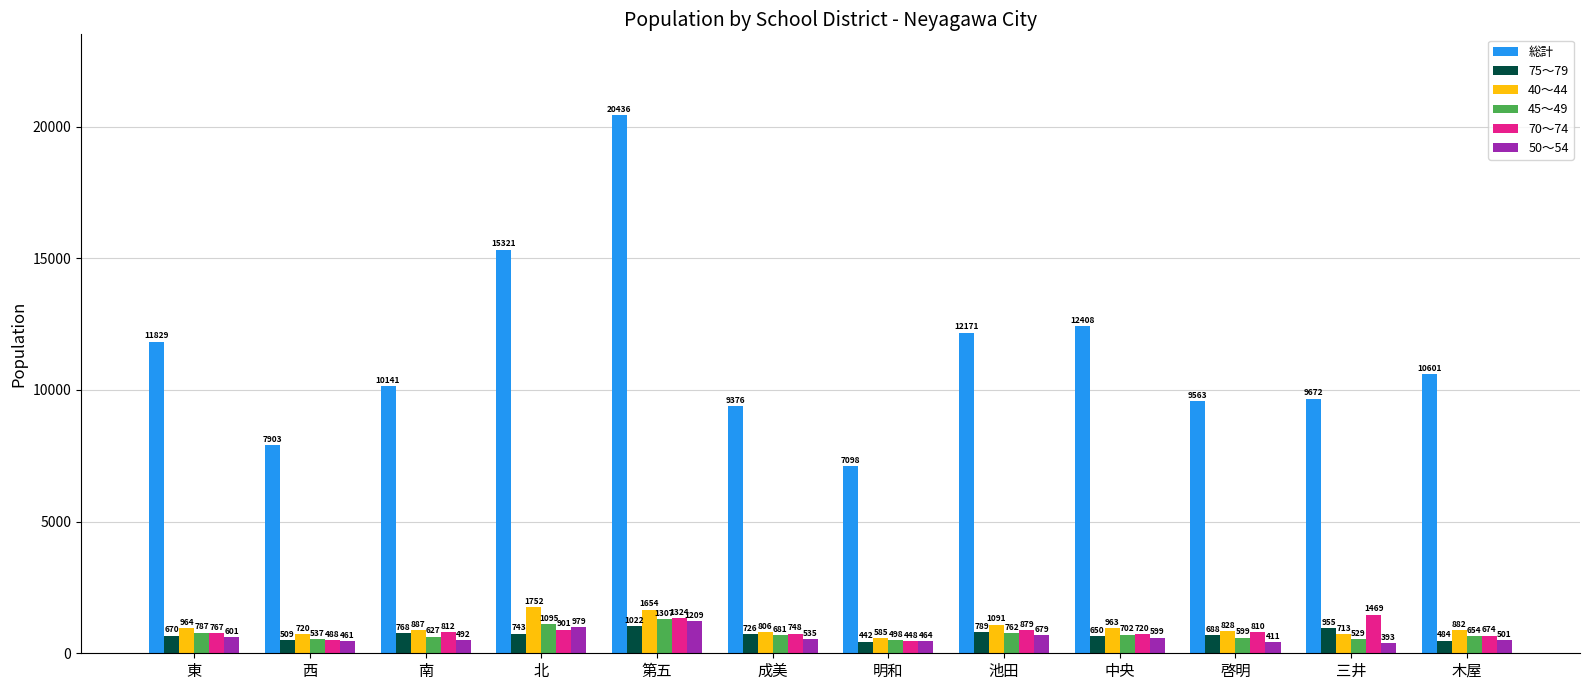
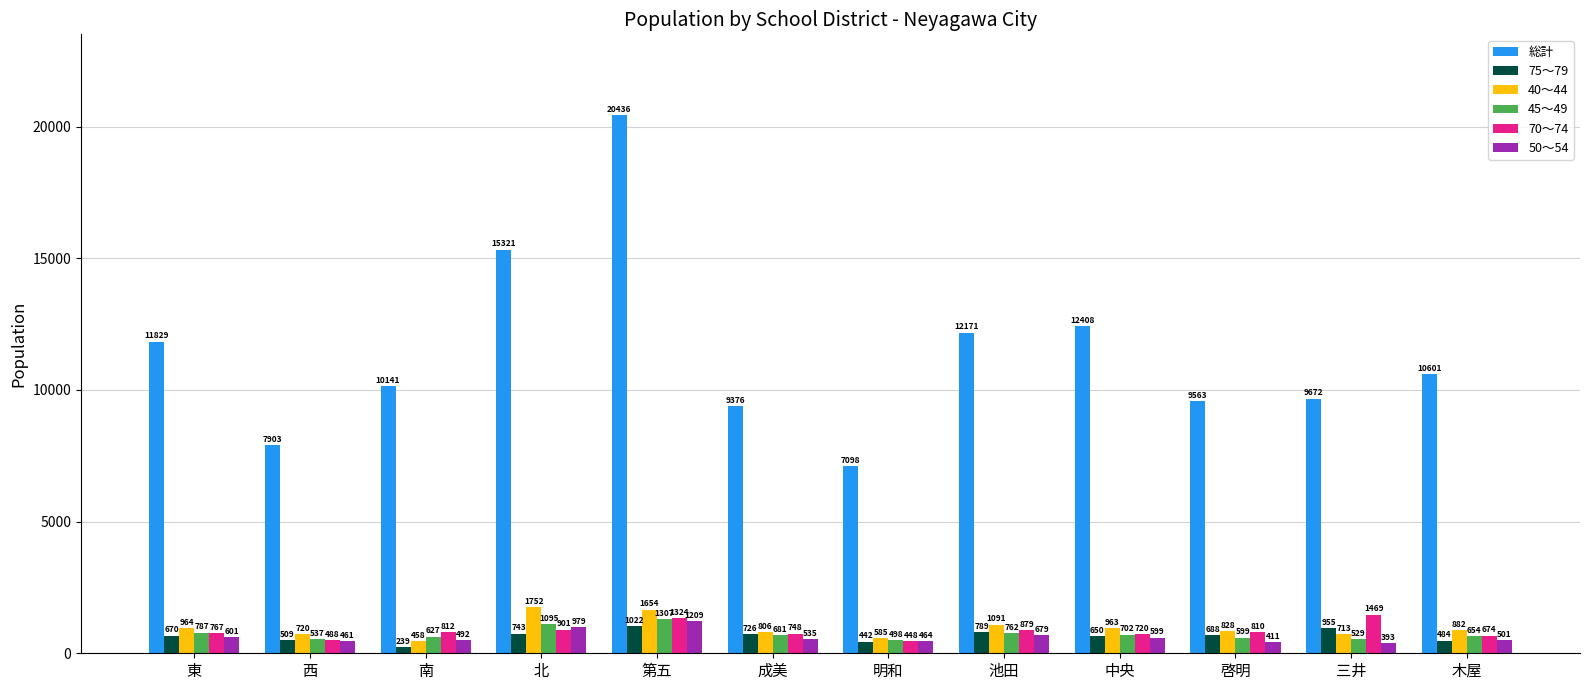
75～79, 南: 768 -> 239
40～44, 南: 887 -> 458
